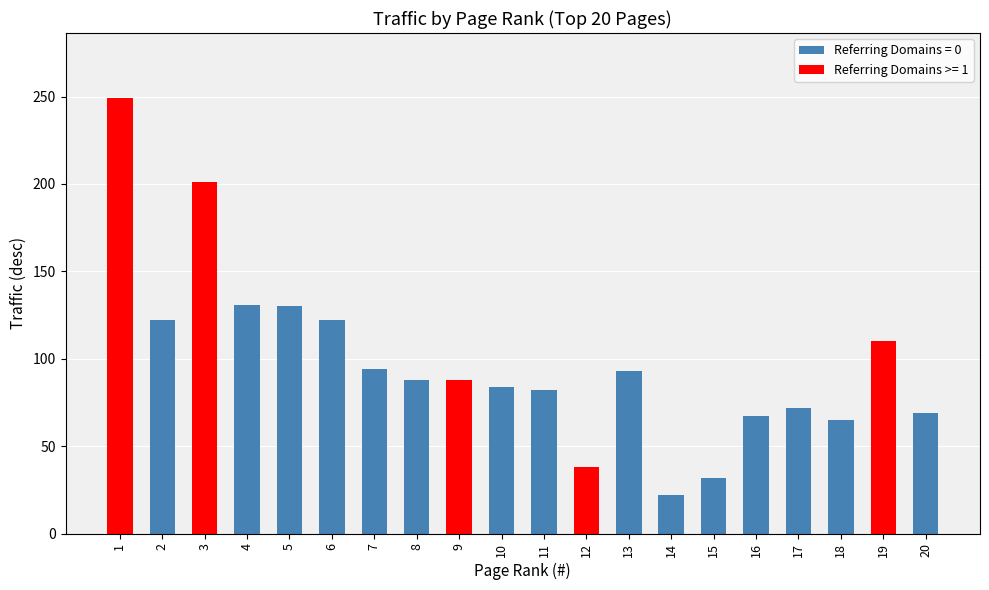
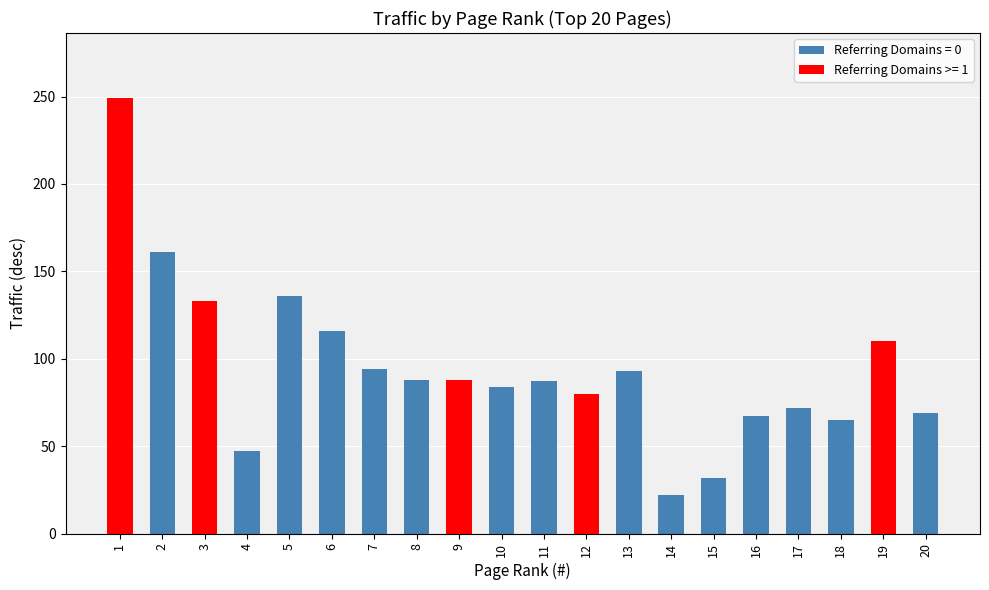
2: 122 -> 161
3: 201 -> 133
4: 131 -> 47
5: 130 -> 136
6: 122 -> 116
11: 82 -> 87
12: 38 -> 80
